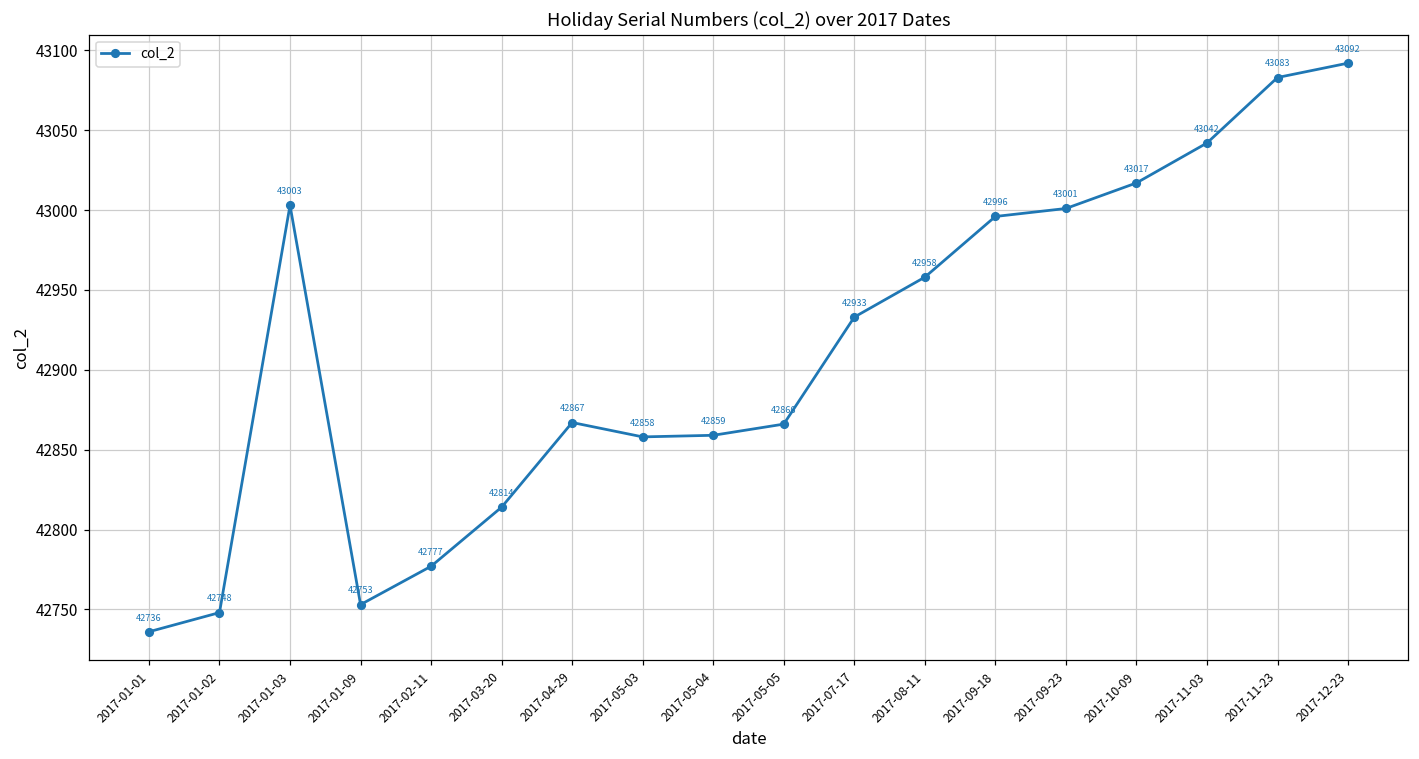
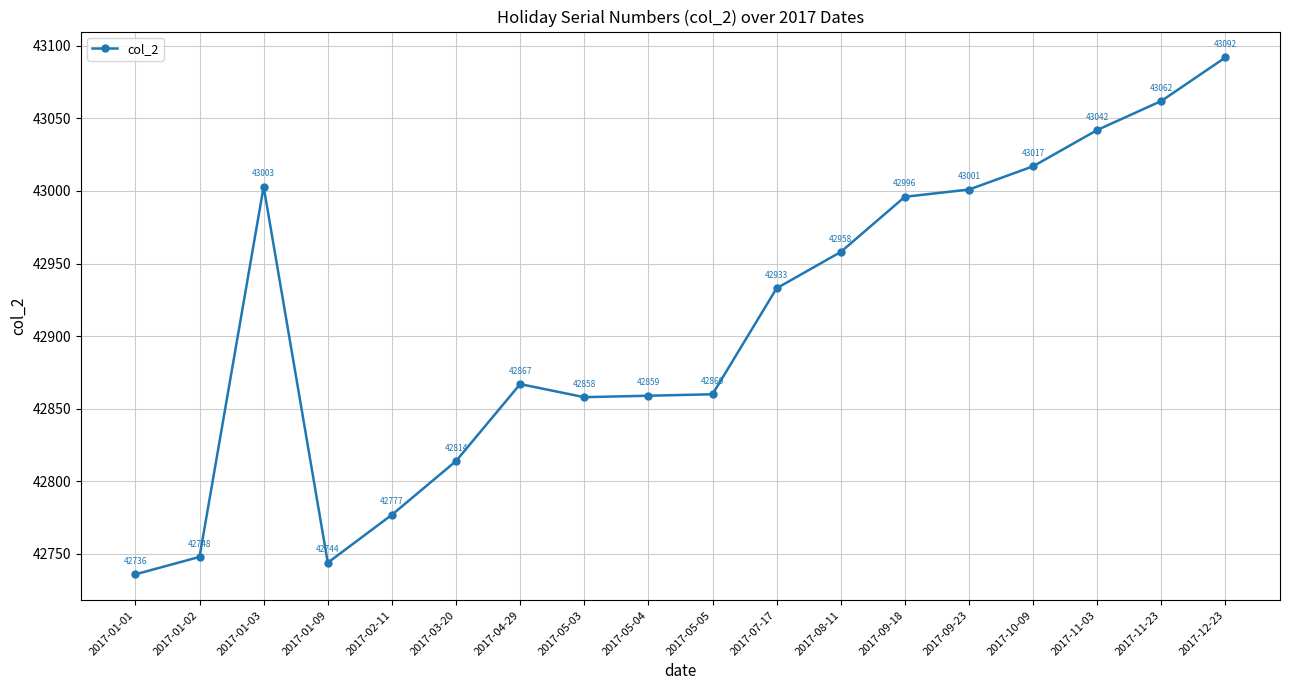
2017-01-09: 42753 -> 42744
2017-05-05: 42866 -> 42860
2017-11-23: 43083 -> 43062
